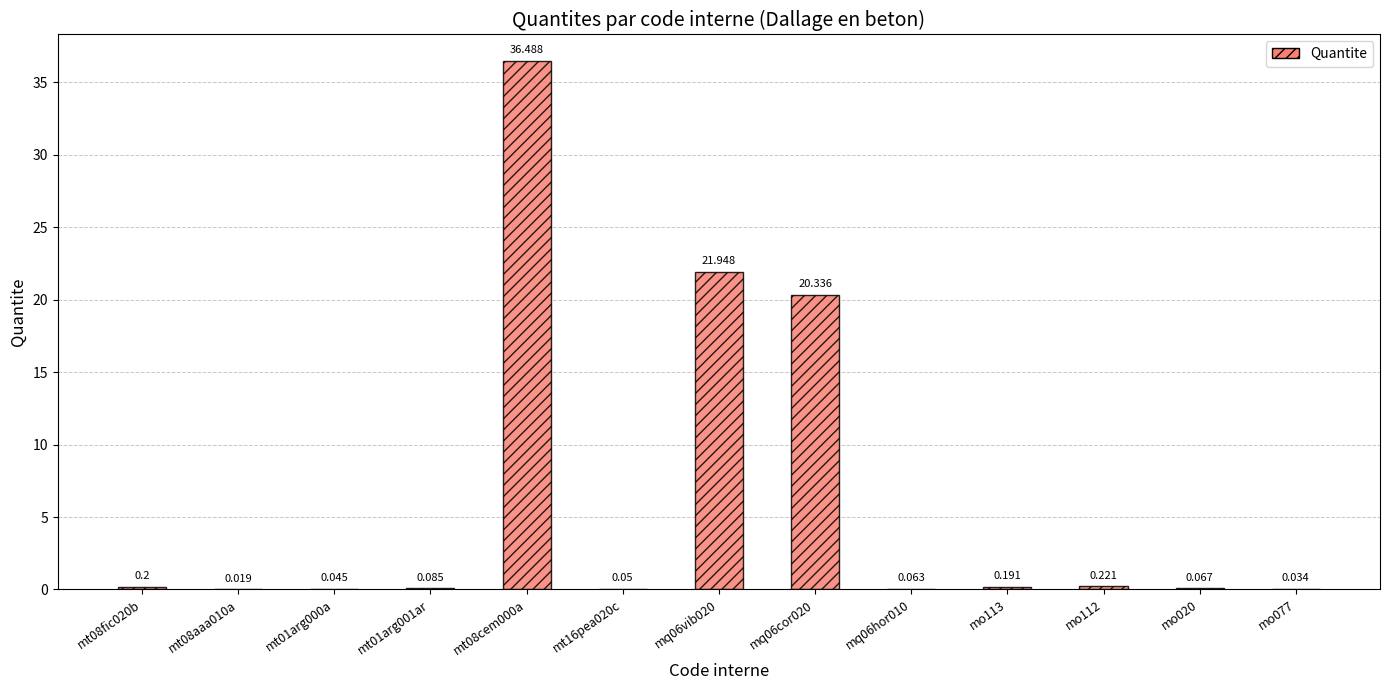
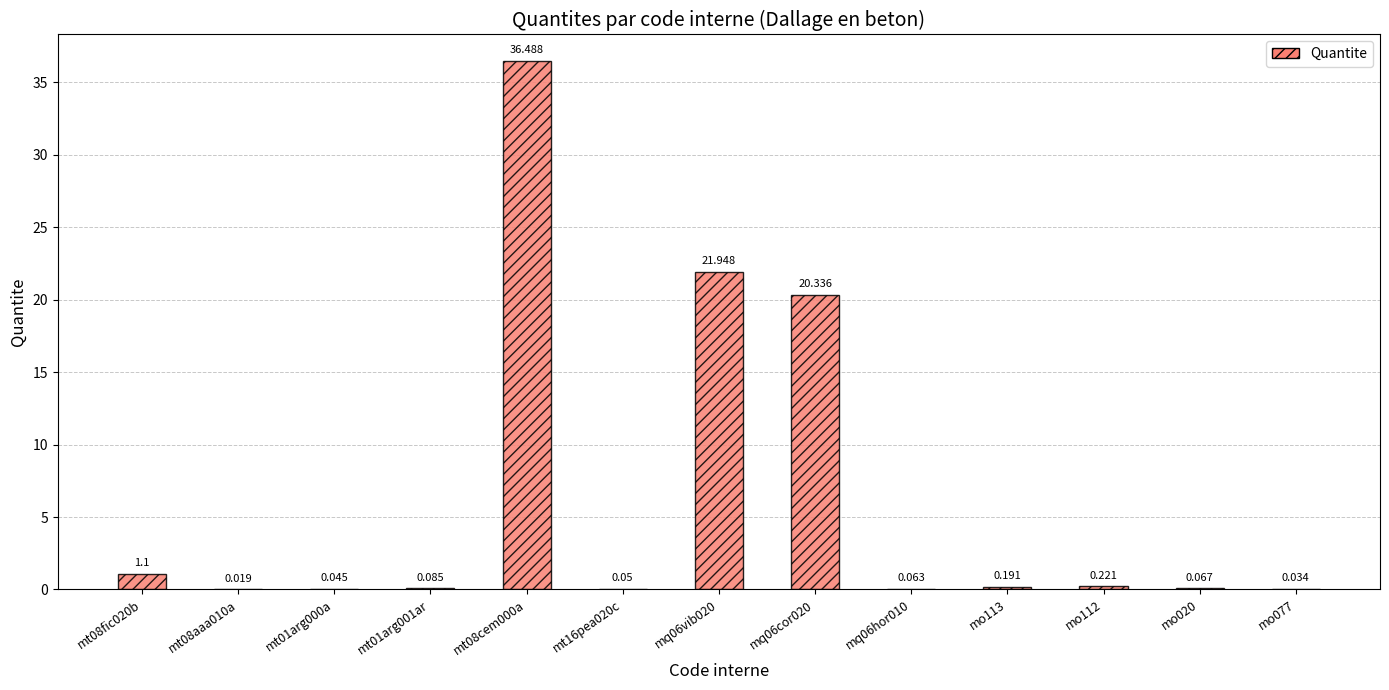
mt08fic020b: 0.2 -> 1.1
